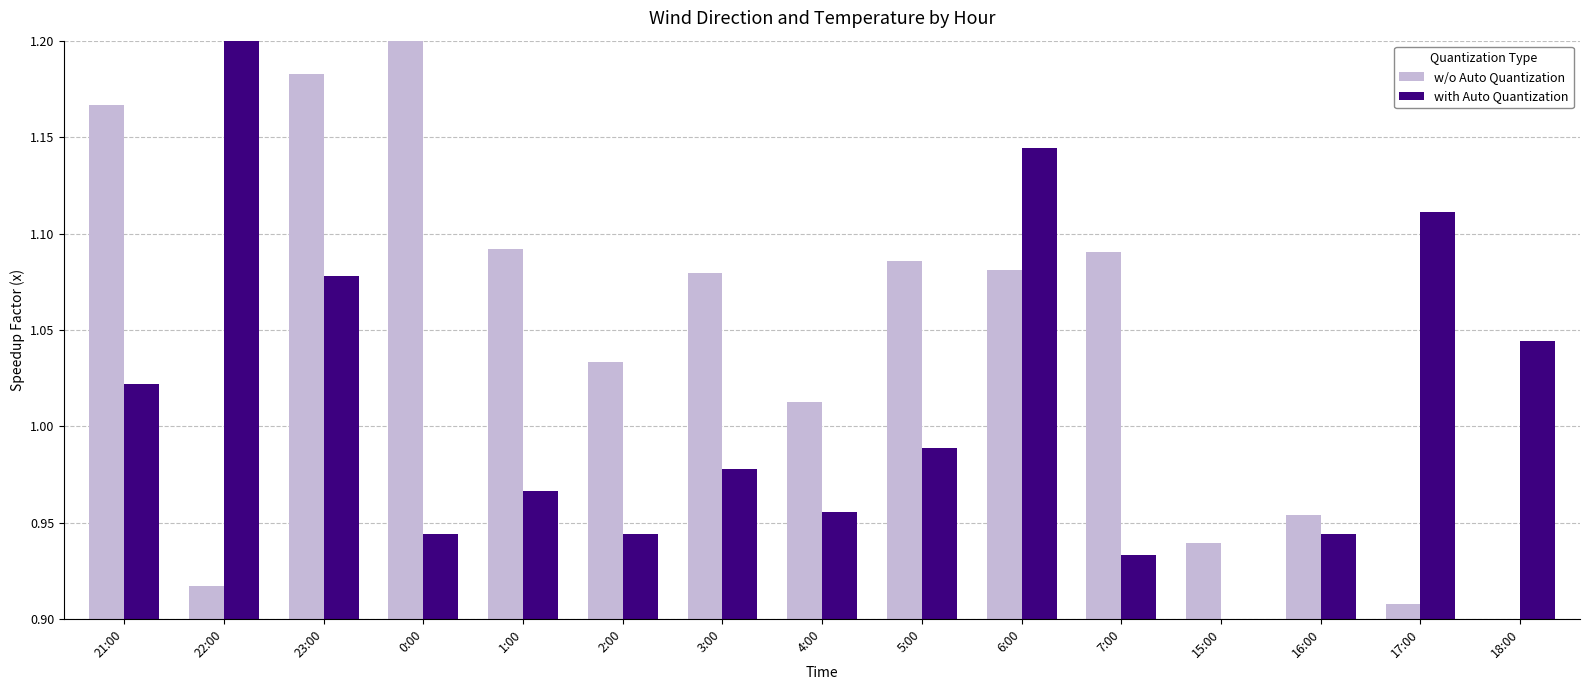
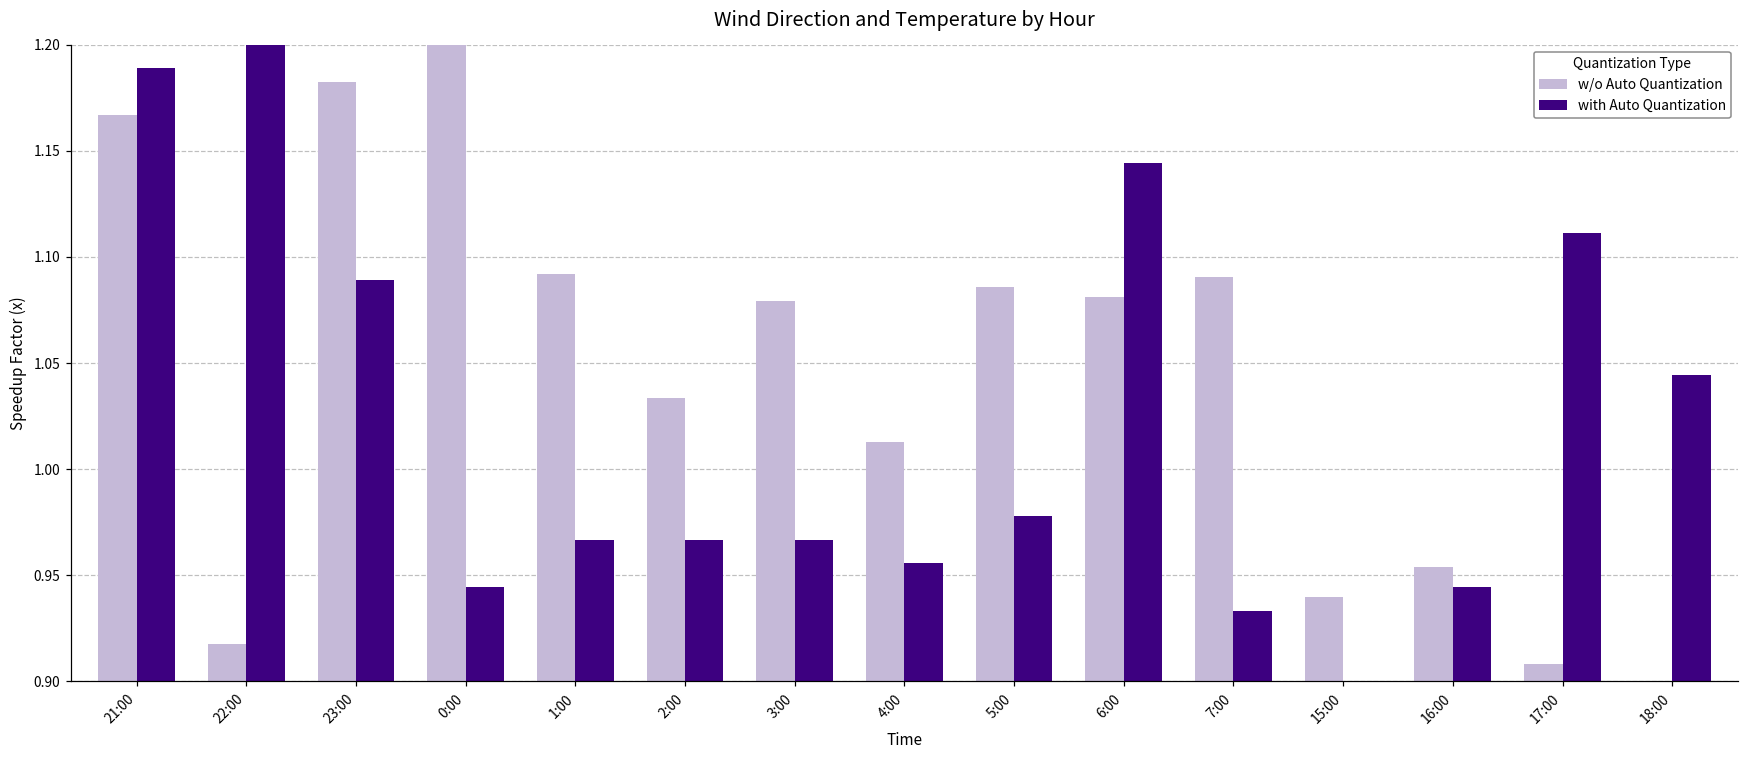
with Auto Quantization, 21:00: 1.022 -> 1.189
with Auto Quantization, 23:00: 1.078 -> 1.089
with Auto Quantization, 2:00: 0.944 -> 0.967
with Auto Quantization, 3:00: 0.978 -> 0.967
with Auto Quantization, 5:00: 0.989 -> 0.978
